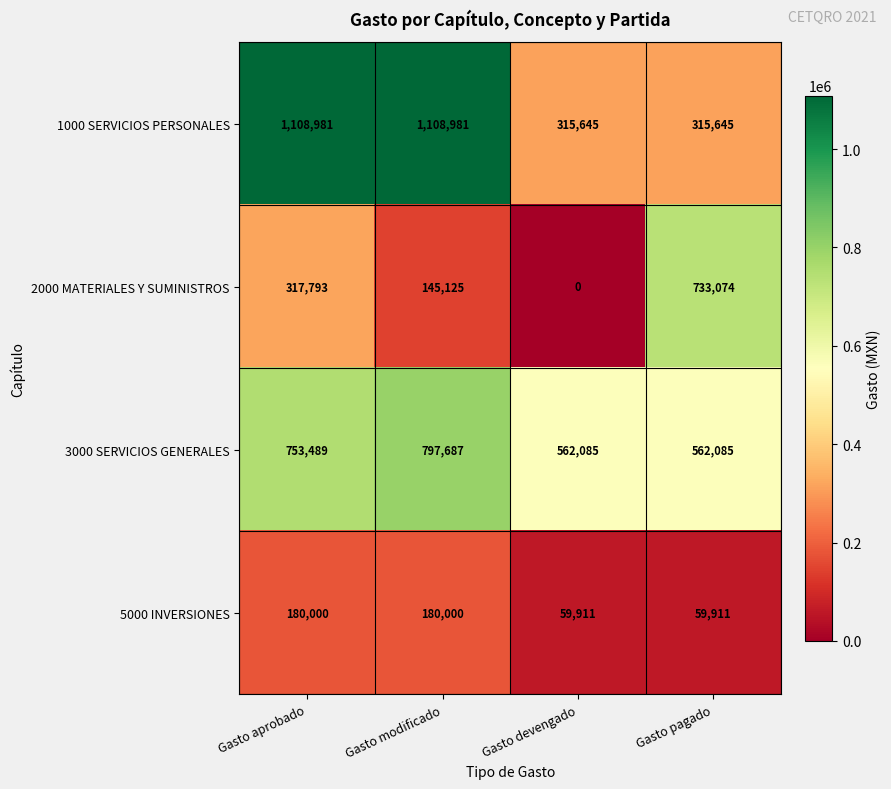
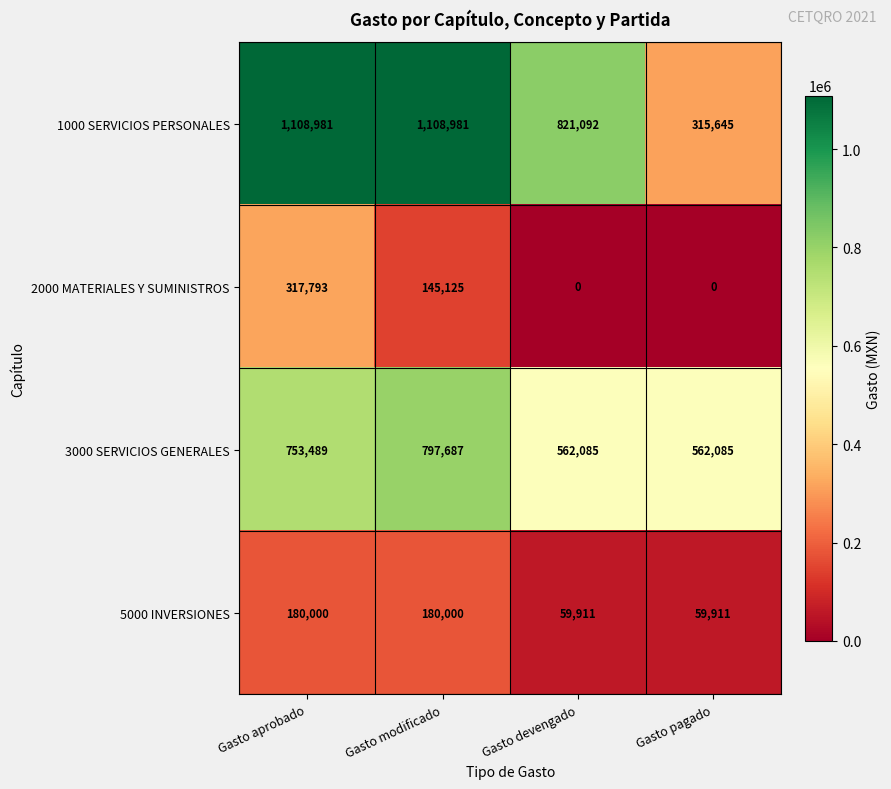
1000 SERVICIOS PERSONALES, Gasto devengado: 315,645 -> 821,092
2000 MATERIALES Y SUMINISTROS, Gasto pagado: 733,074 -> 0
